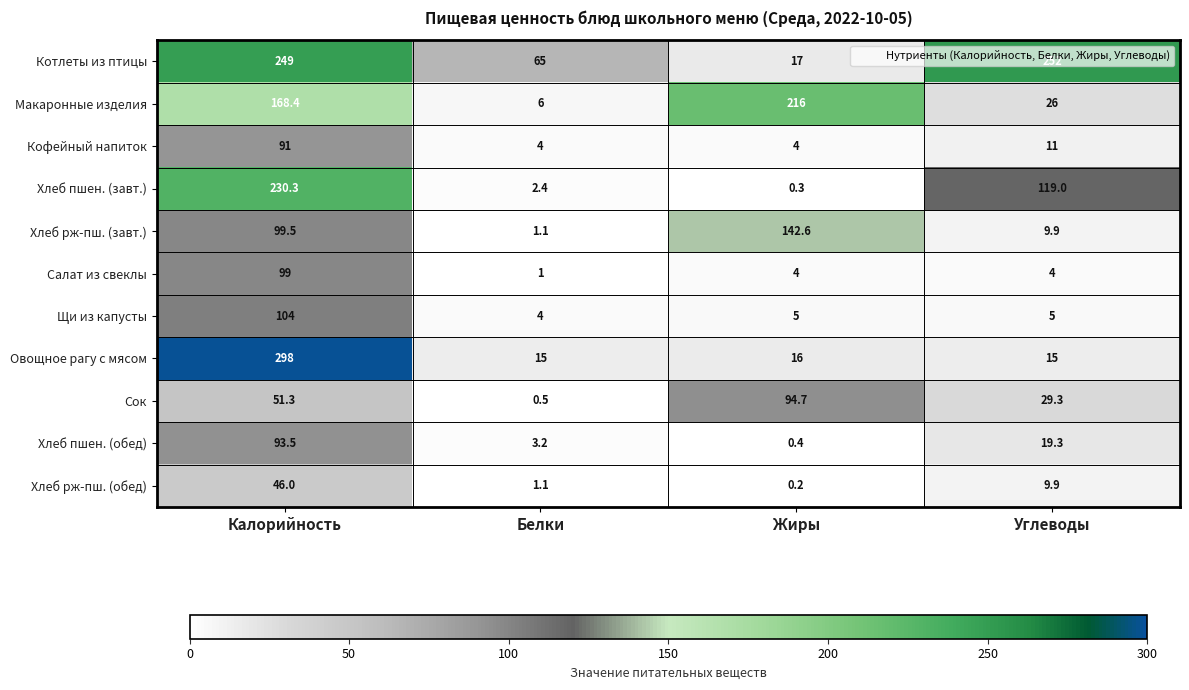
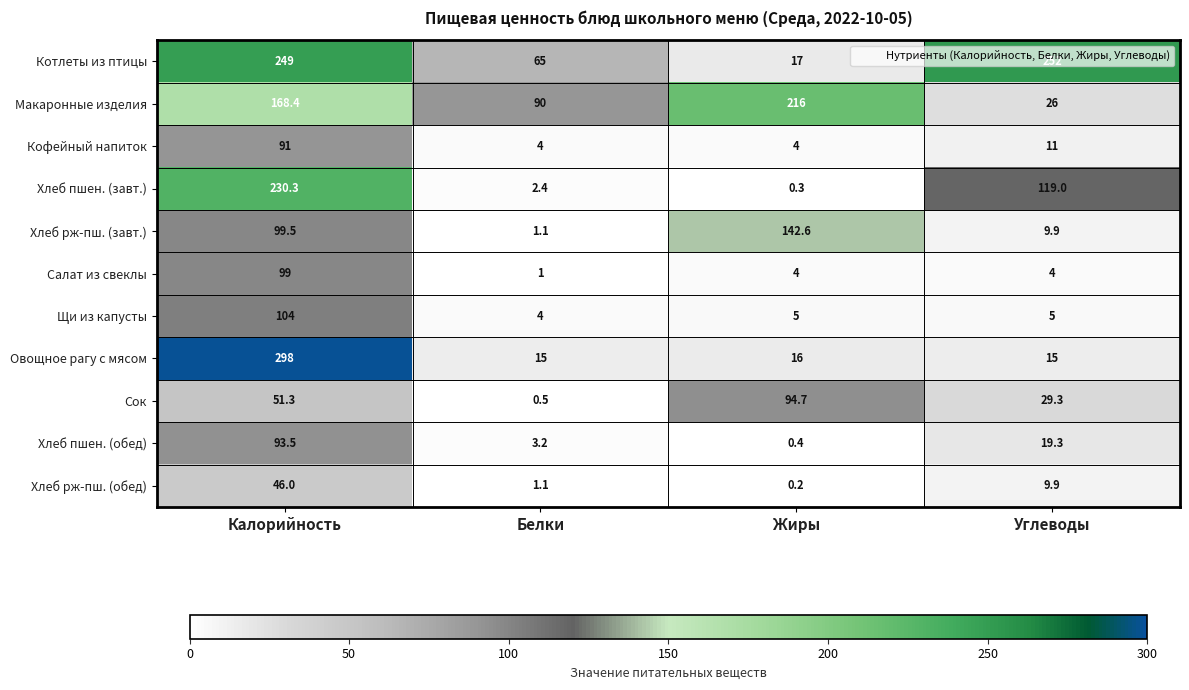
Макаронные изделия, Белки: 6 -> 90
